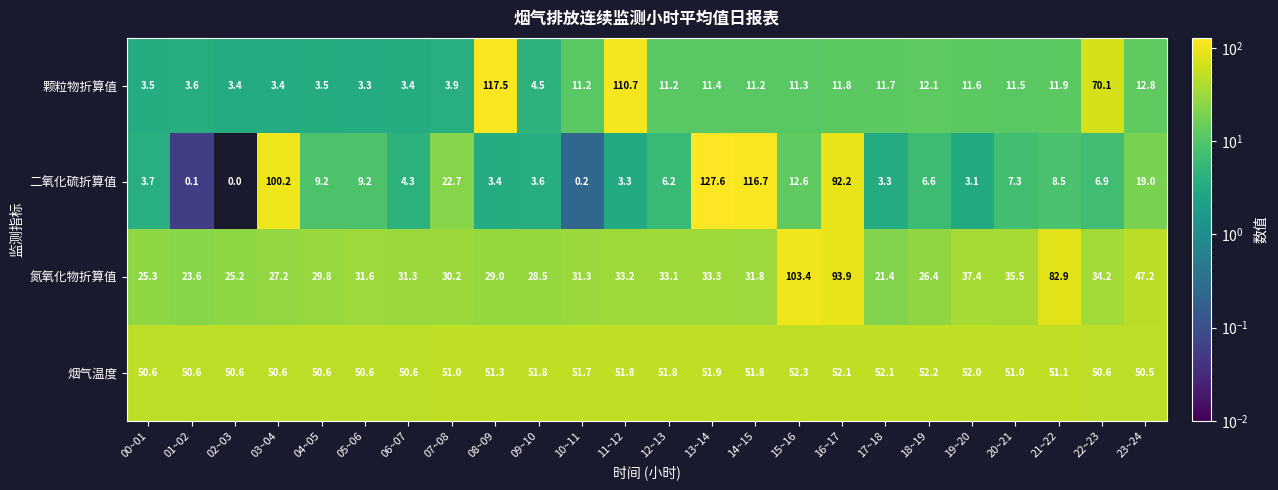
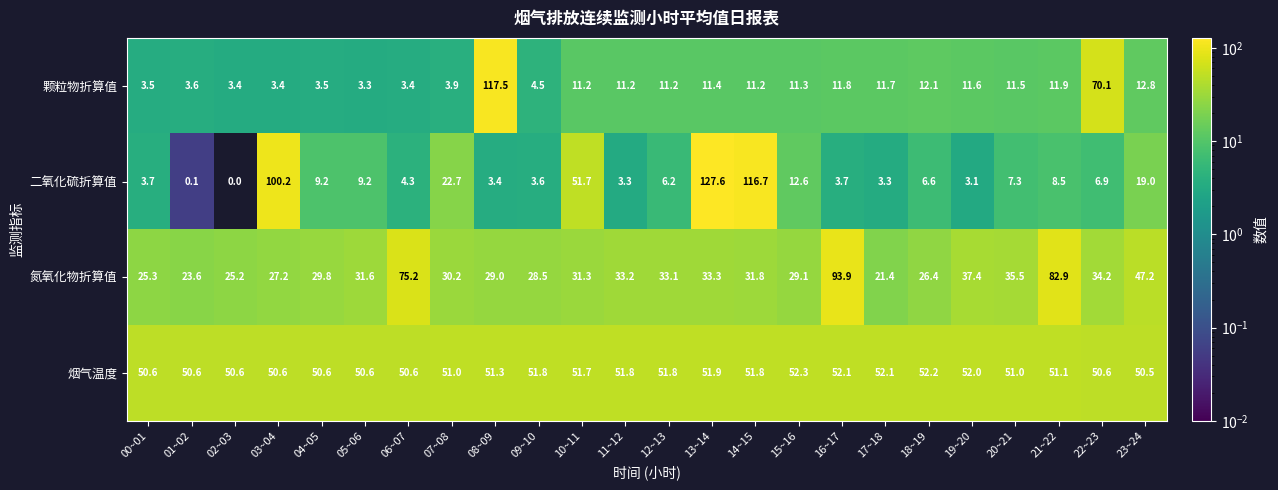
颗粒物折算值, 11~12: 110.7 -> 11.2
二氧化硫折算值, 10~11: 0.2 -> 51.7
二氧化硫折算值, 16~17: 92.2 -> 3.7
氮氧化物折算值, 06~07: 31.3 -> 75.2
氮氧化物折算值, 15~16: 103.4 -> 29.1
